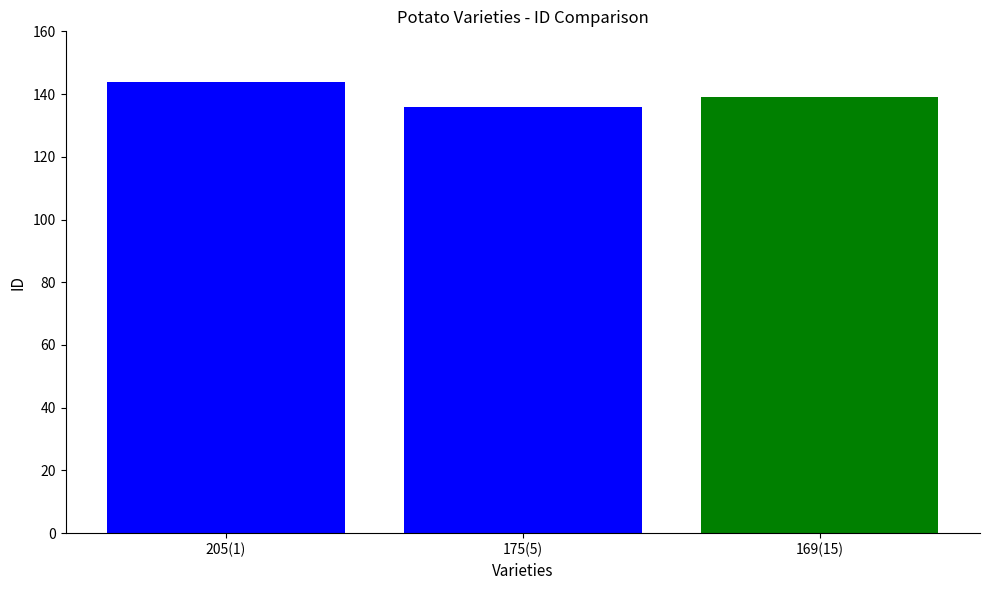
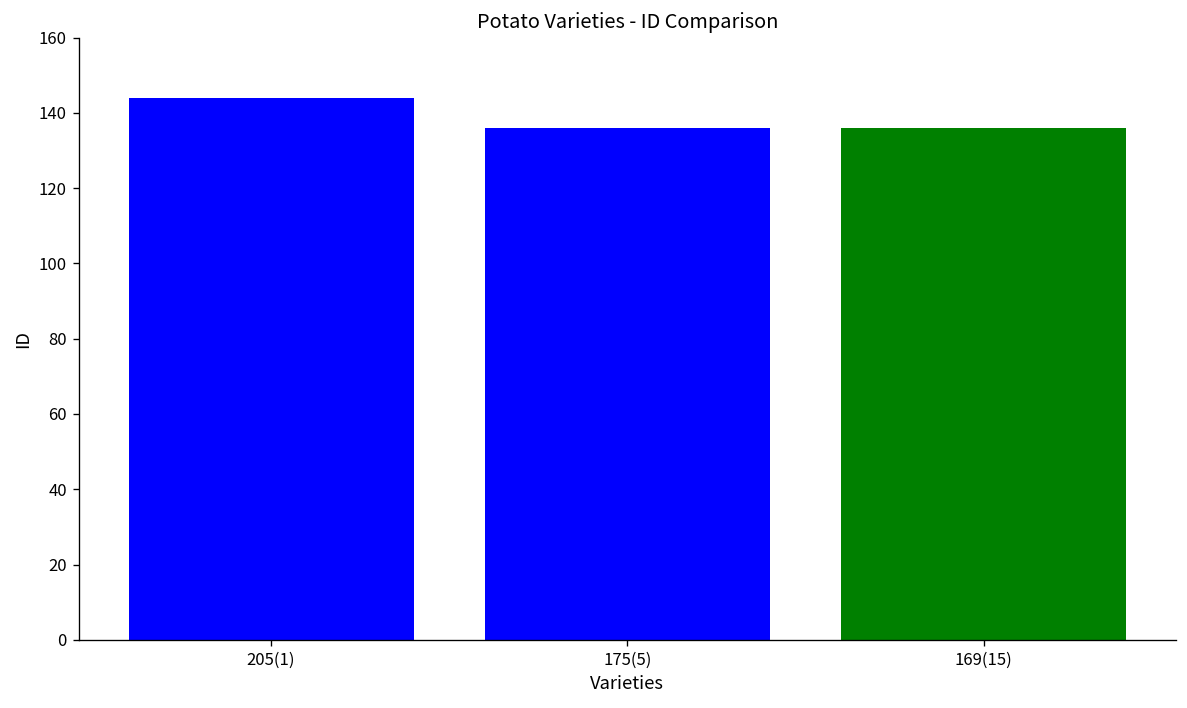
169(15): 139 -> 136
